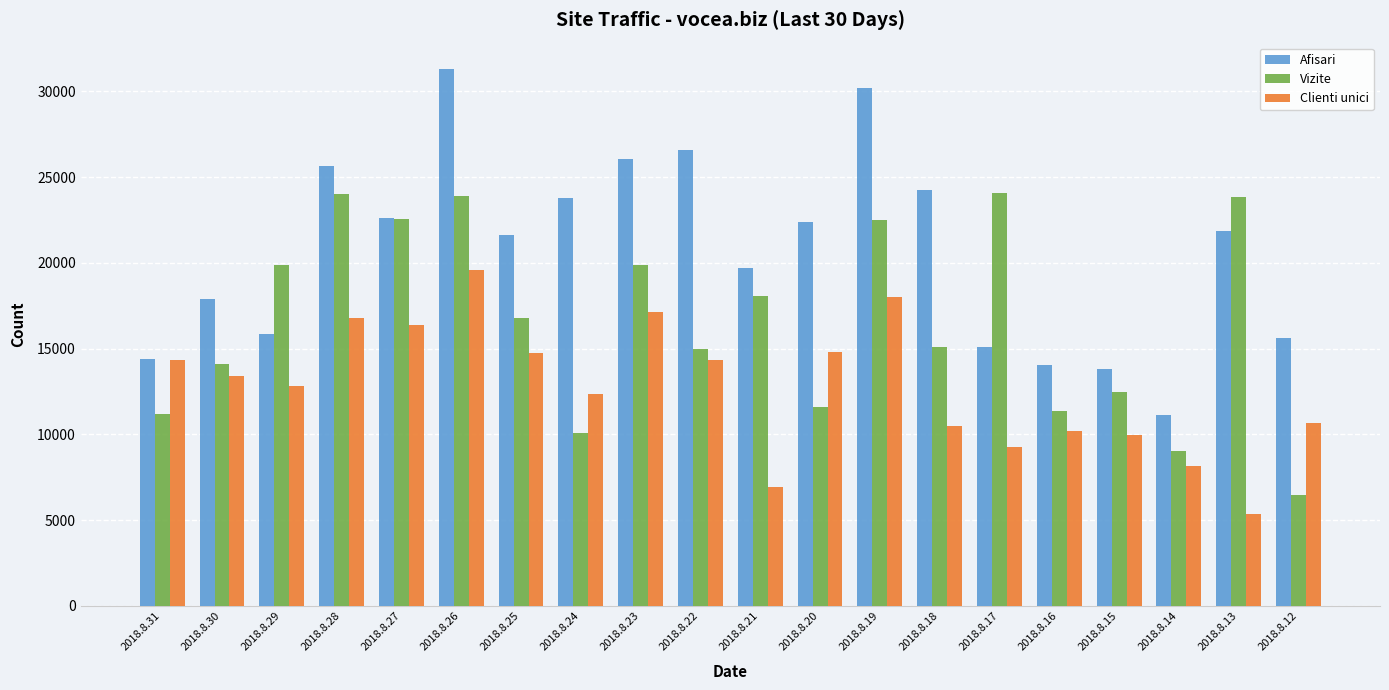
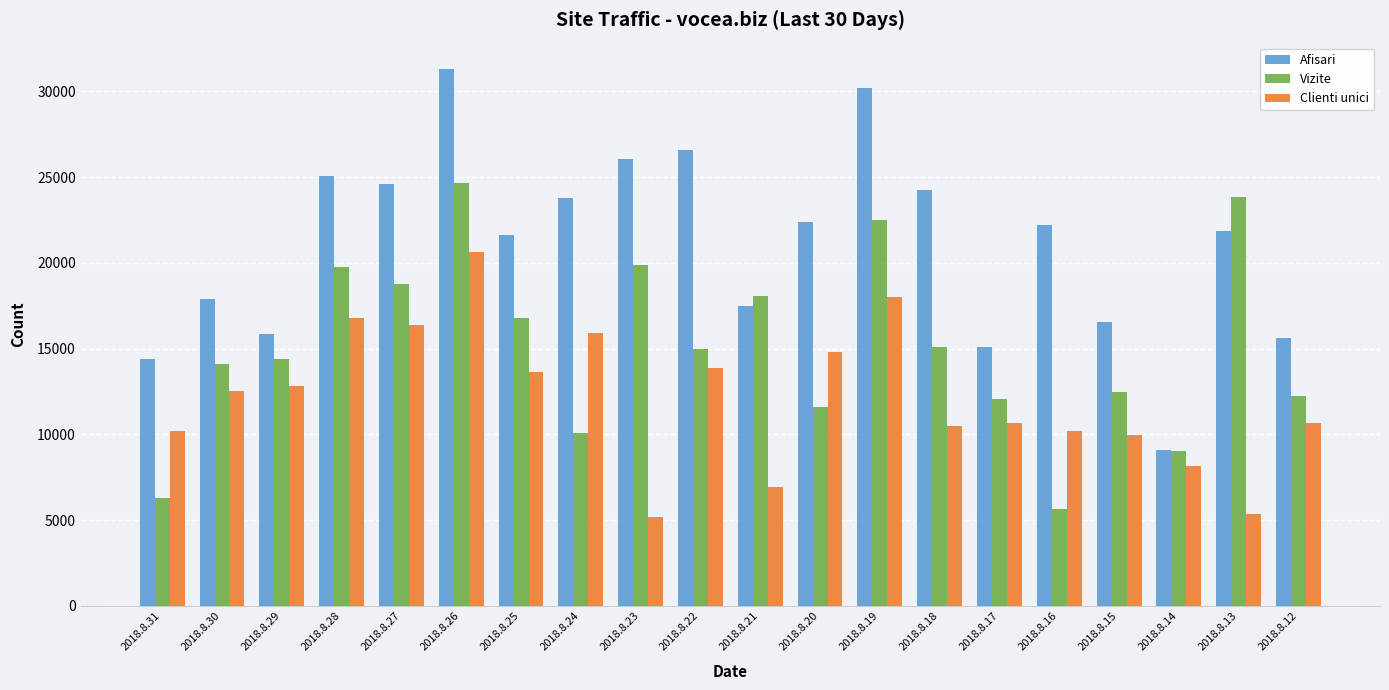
Vizite, 2018.8.31: 11200 -> 6300
Clienti unici, 2018.8.31: 14400 -> 10200
Clienti unici, 2018.8.30: 13400 -> 12500
Vizite, 2018.8.29: 19900 -> 14400
Afisari, 2018.8.28: 25600 -> 25000
Vizite, 2018.8.28: 24000 -> 19800
Afisari, 2018.8.27: 22600 -> 24600
Vizite, 2018.8.27: 22600 -> 18700
Vizite, 2018.8.26: 23900 -> 24700
Clienti unici, 2018.8.26: 19600 -> 20600
Clienti unici, 2018.8.25: 14700 -> 13700
Clienti unici, 2018.8.24: 12300 -> 15900
Clienti unici, 2018.8.23: 17200 -> 5200
Clienti unici, 2018.8.22: 14300 -> 13800
Afisari, 2018.8.21: 19700 -> 17500
Vizite, 2018.8.17: 24100 -> 12100
Clienti unici, 2018.8.17: 9300 -> 10700
Afisari, 2018.8.16: 14100 -> 22200
Vizite, 2018.8.16: 11400 -> 5600
Afisari, 2018.8.15: 13800 -> 16500
Afisari, 2018.8.14: 11200 -> 9100
Vizite, 2018.8.12: 6500 -> 12300
